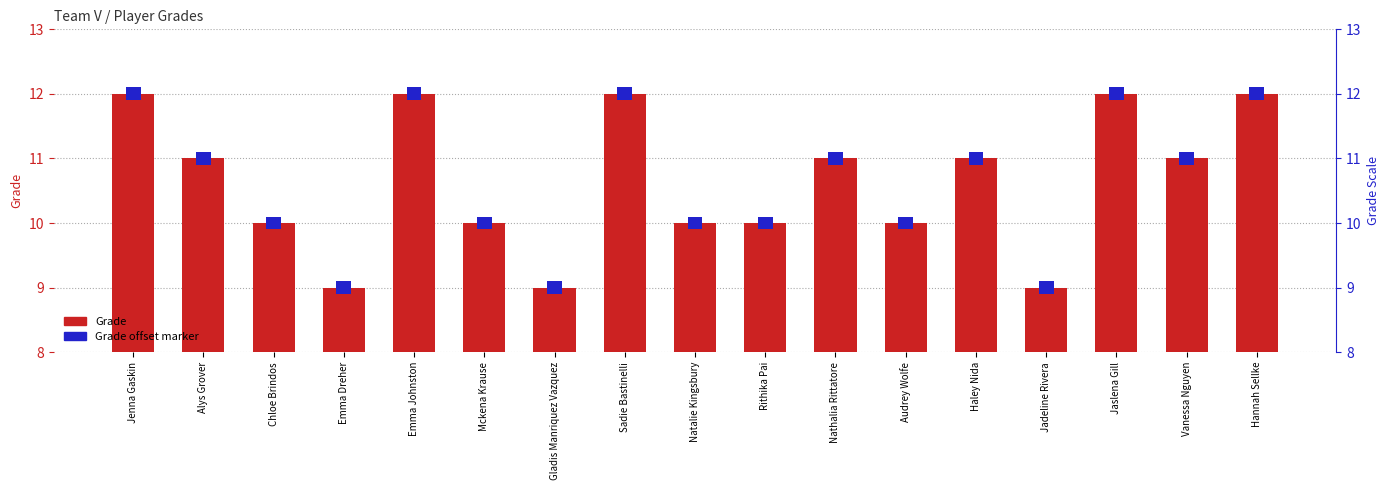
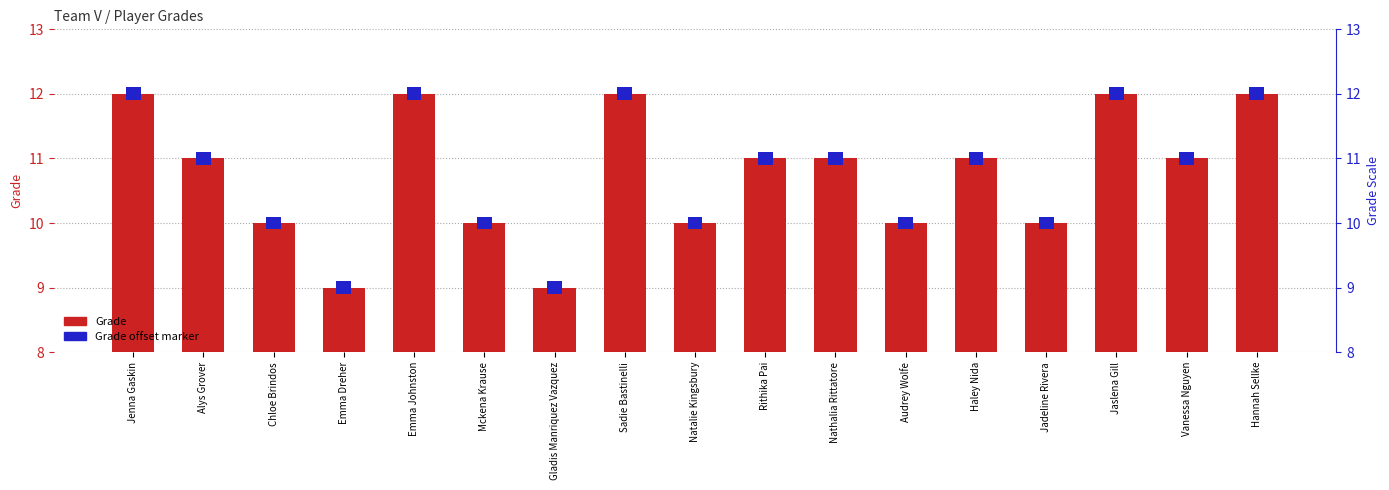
Grade, Rithika Pai: 10 -> 11
Grade, Jadeline Rivera: 9 -> 10
